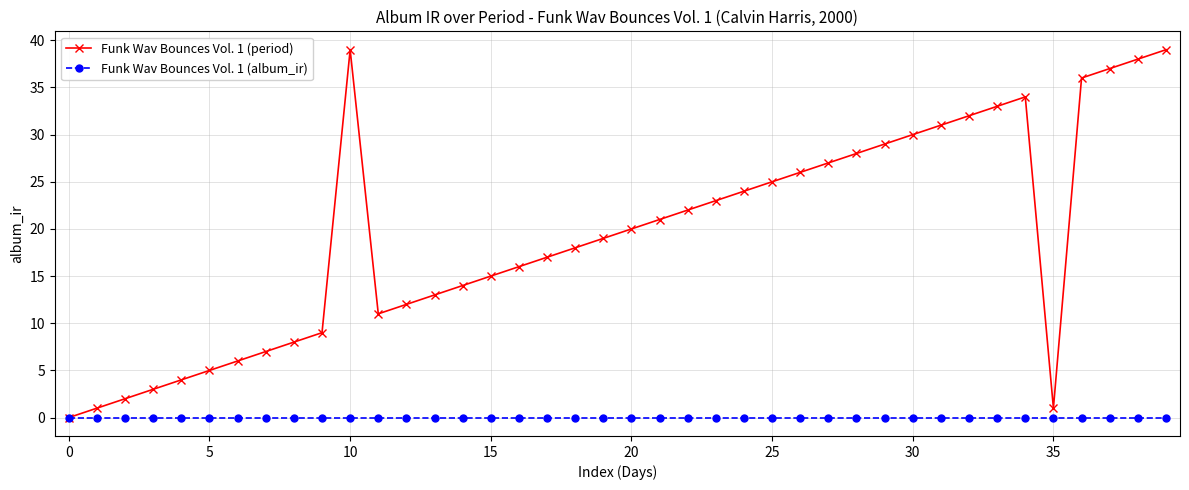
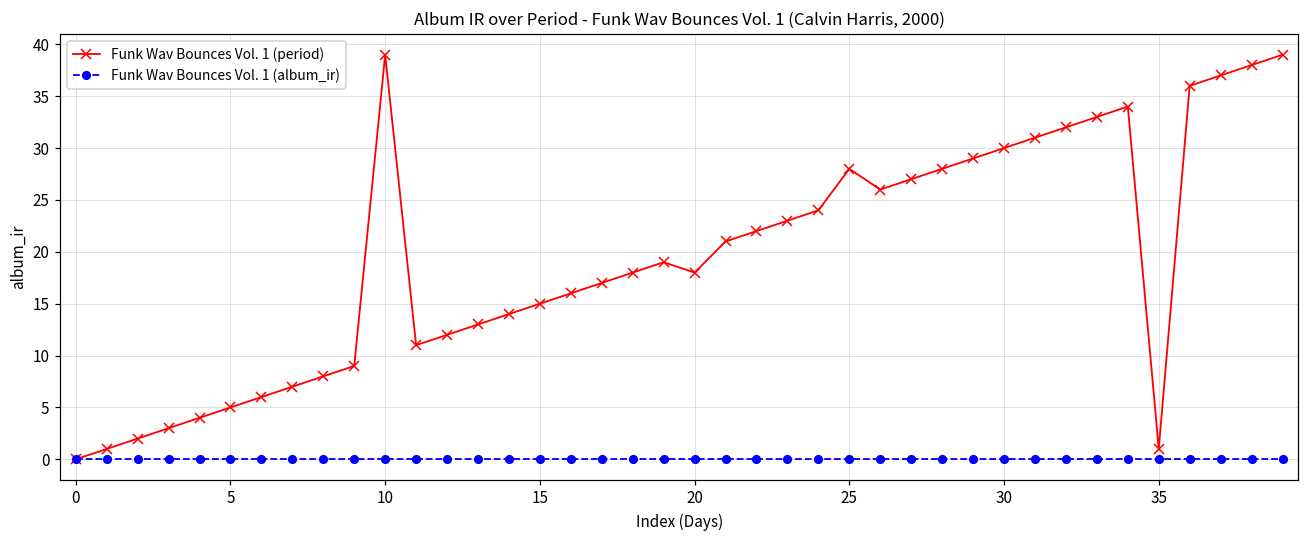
Funk Wav Bounces Vol. 1 (period), 20: 20 -> 18
Funk Wav Bounces Vol. 1 (period), 25: 25 -> 28
